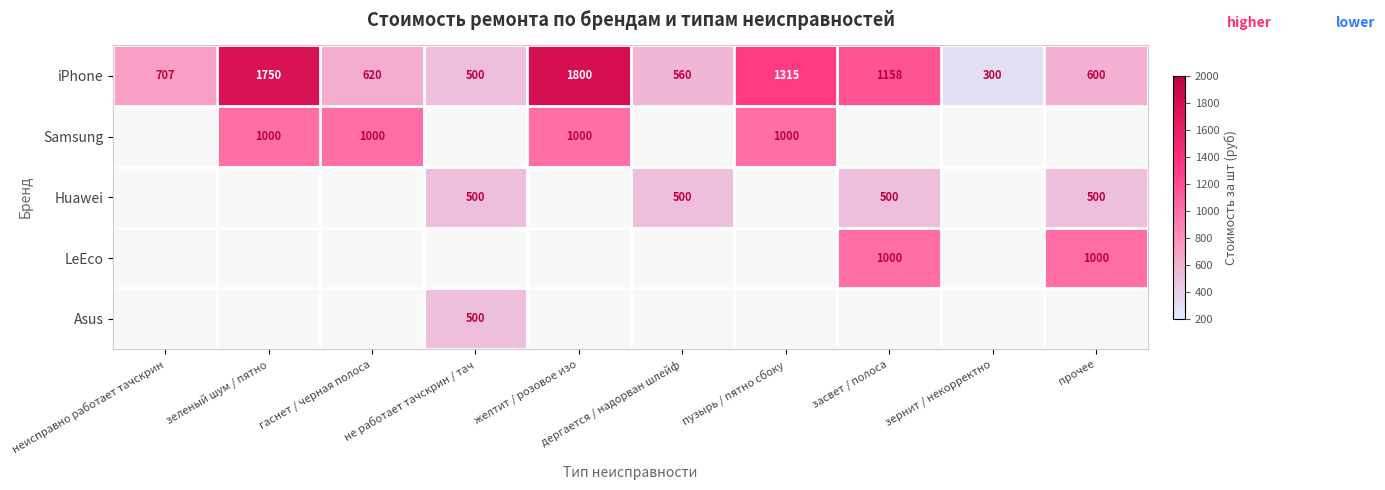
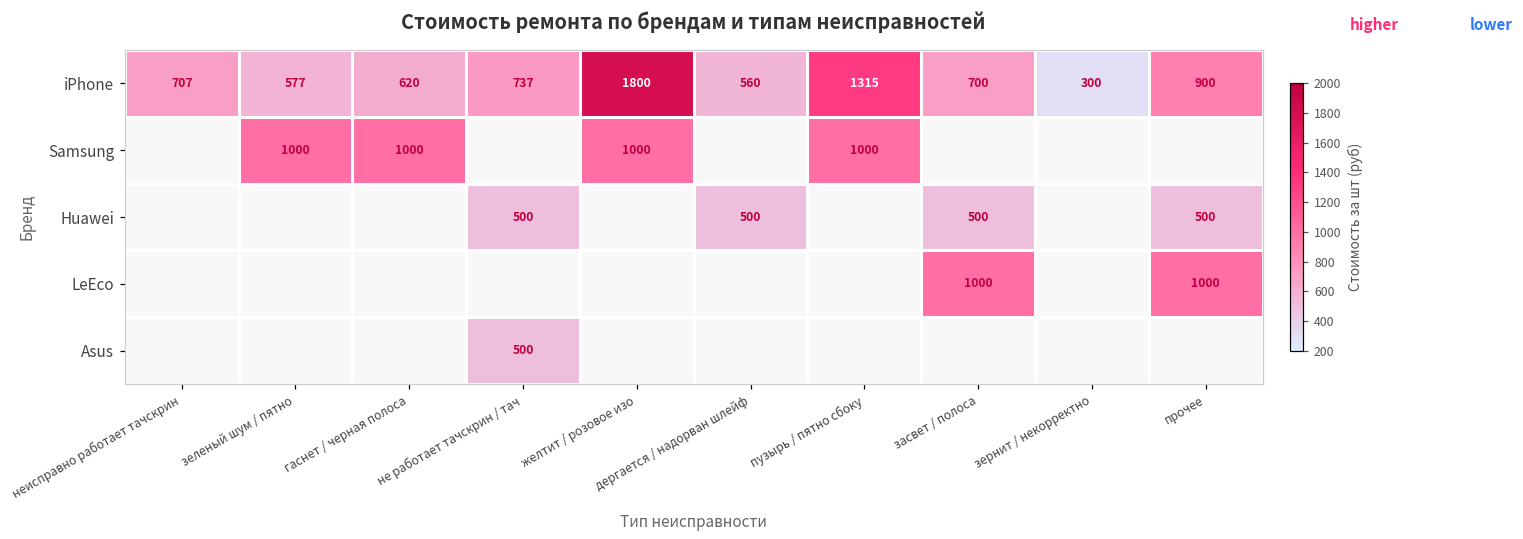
iPhone, зеленый шум / пятно: 1750 -> 577
iPhone, не работает тачскрин / тач: 500 -> 737
iPhone, засвет / полоса: 1158 -> 700
iPhone, прочее: 600 -> 900
